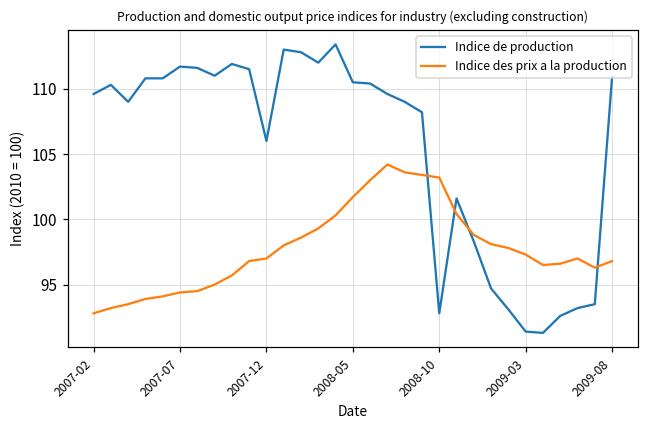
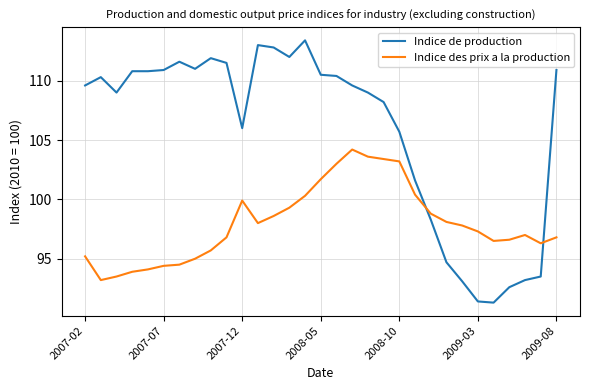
Indice des prix a la production, 2007-02: 92.8 -> 95.2
Indice de production, 2007-07: 111.7 -> 110.9
Indice des prix a la production, 2007-12: 97.0 -> 99.9
Indice de production, 2008-10: 92.8 -> 105.7
